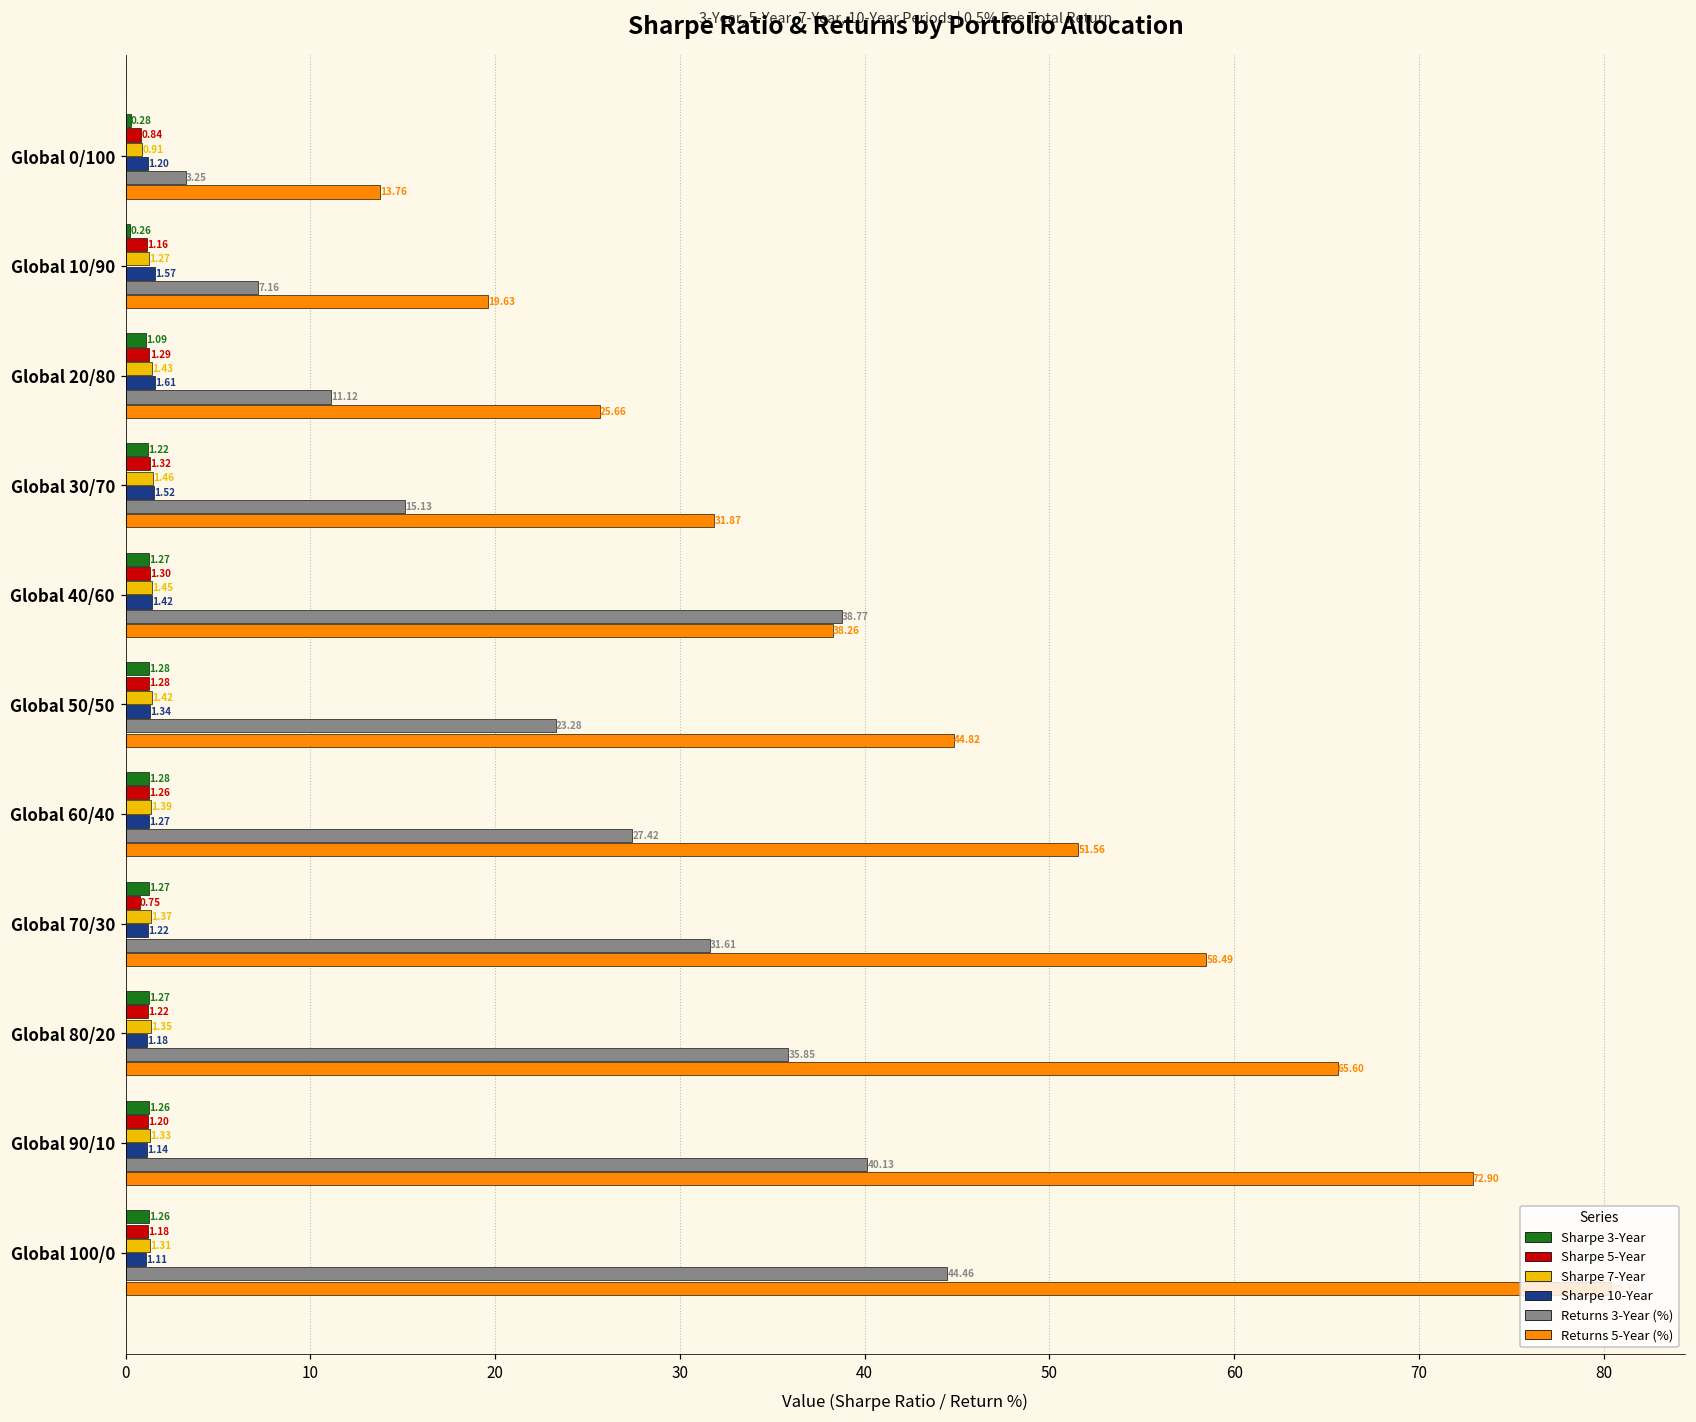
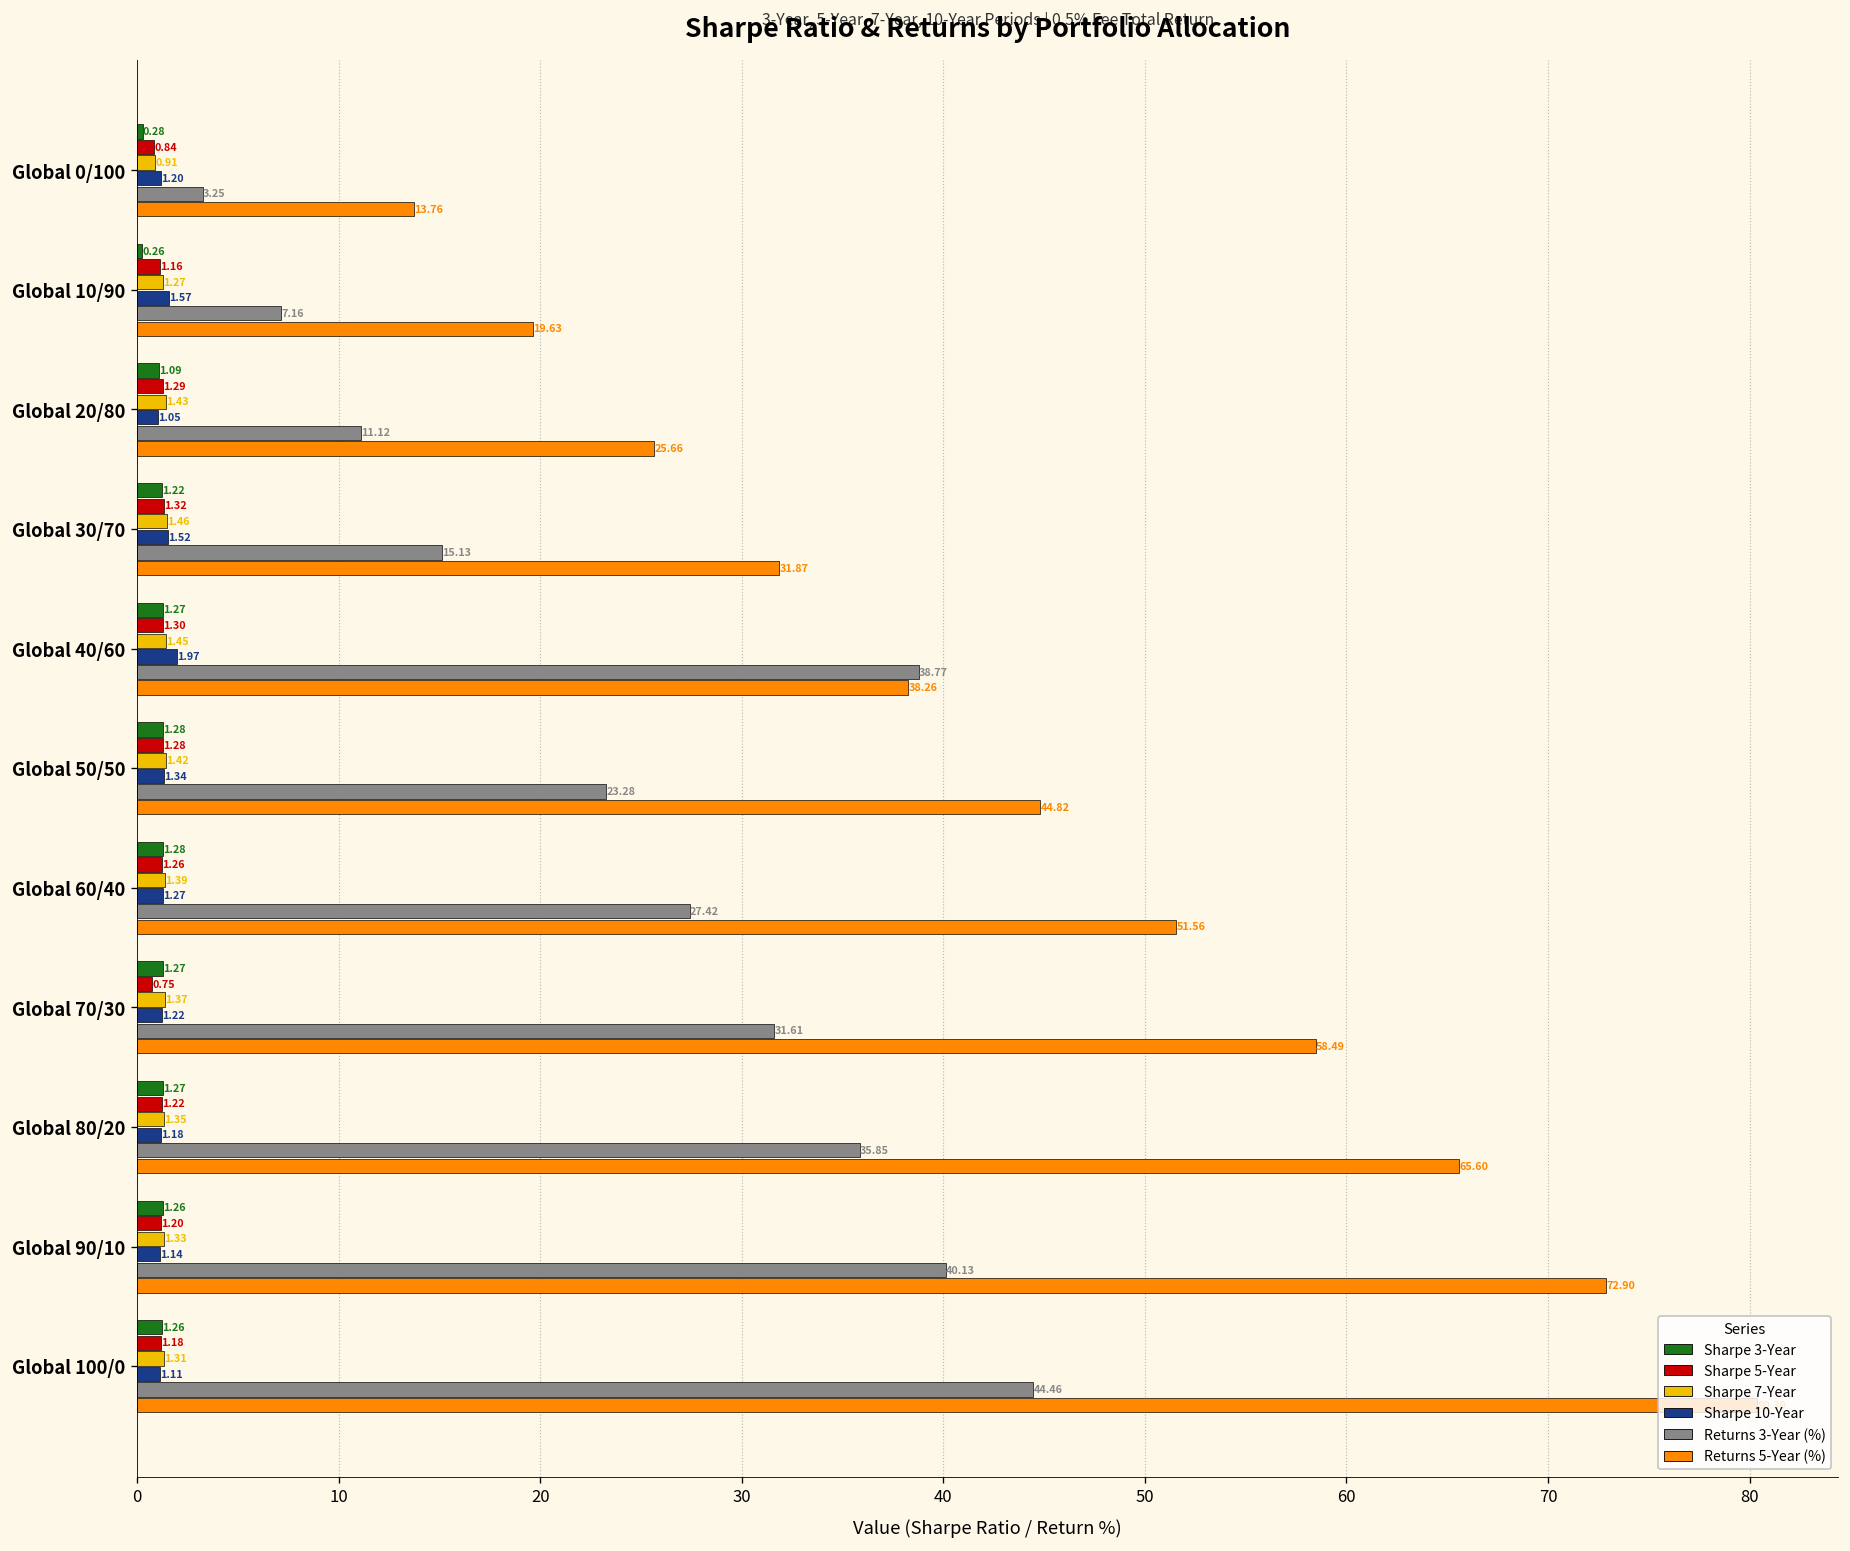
Sharpe 10-Year, Global 20/80: 1.61 -> 1.05
Sharpe 10-Year, Global 40/60: 1.42 -> 1.97
